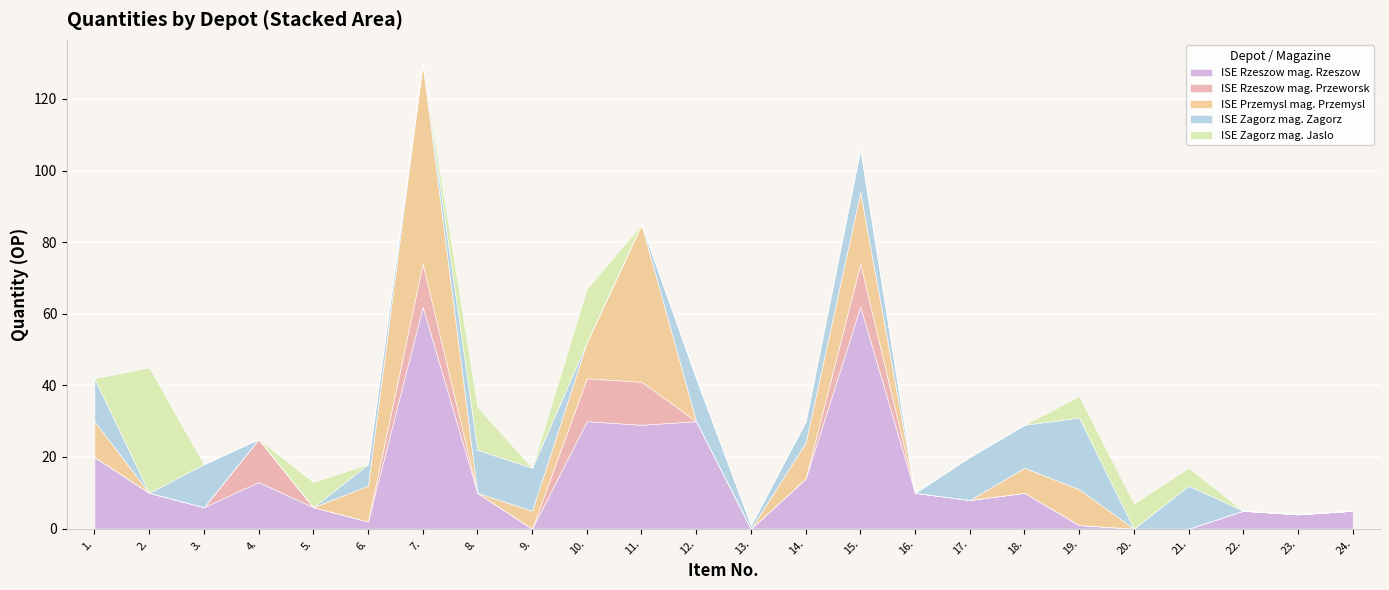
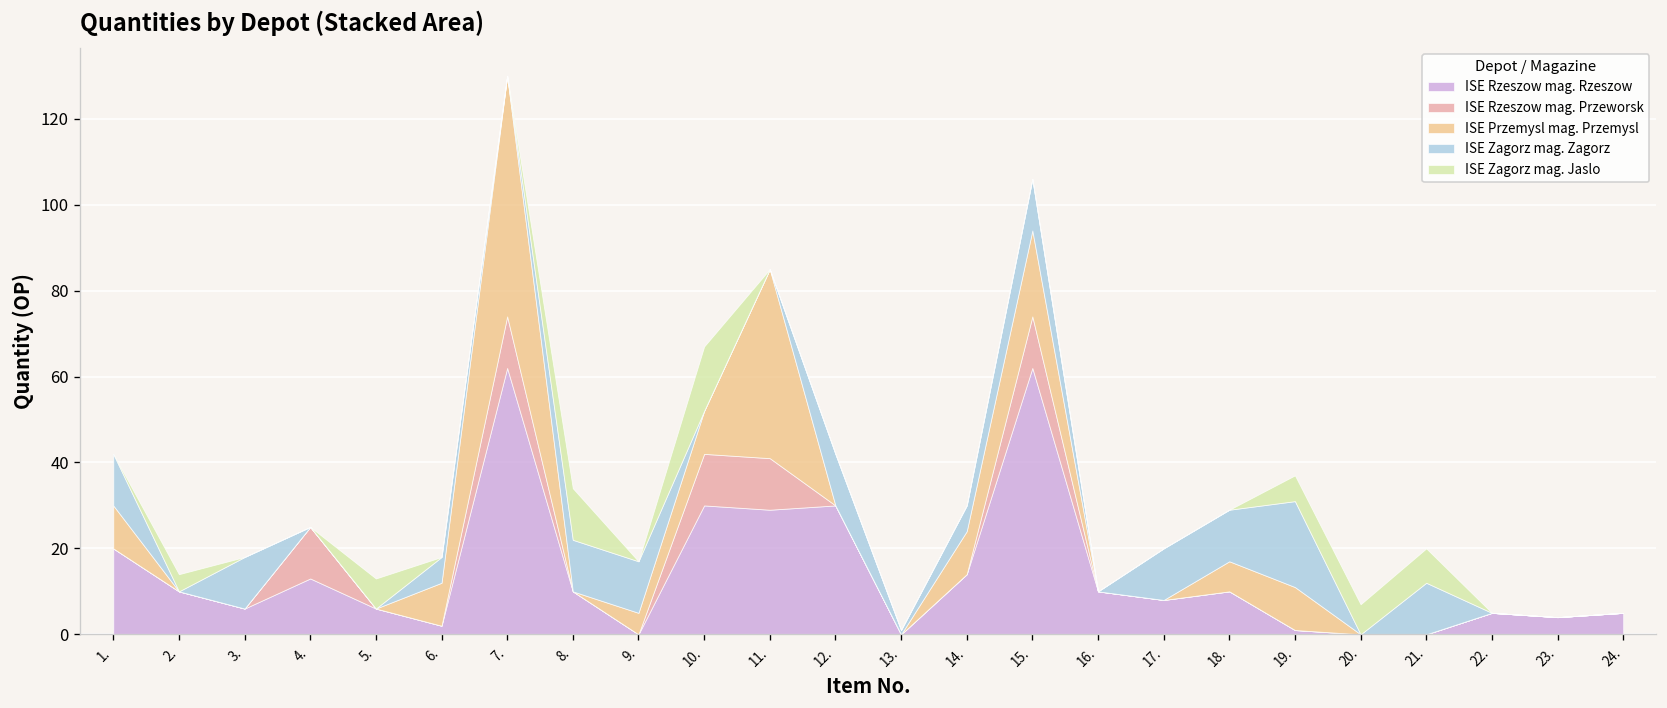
ISE Zagorz mag. Jaslo, 2.: 35 -> 4
ISE Zagorz mag. Jaslo, 21.: 5 -> 8
